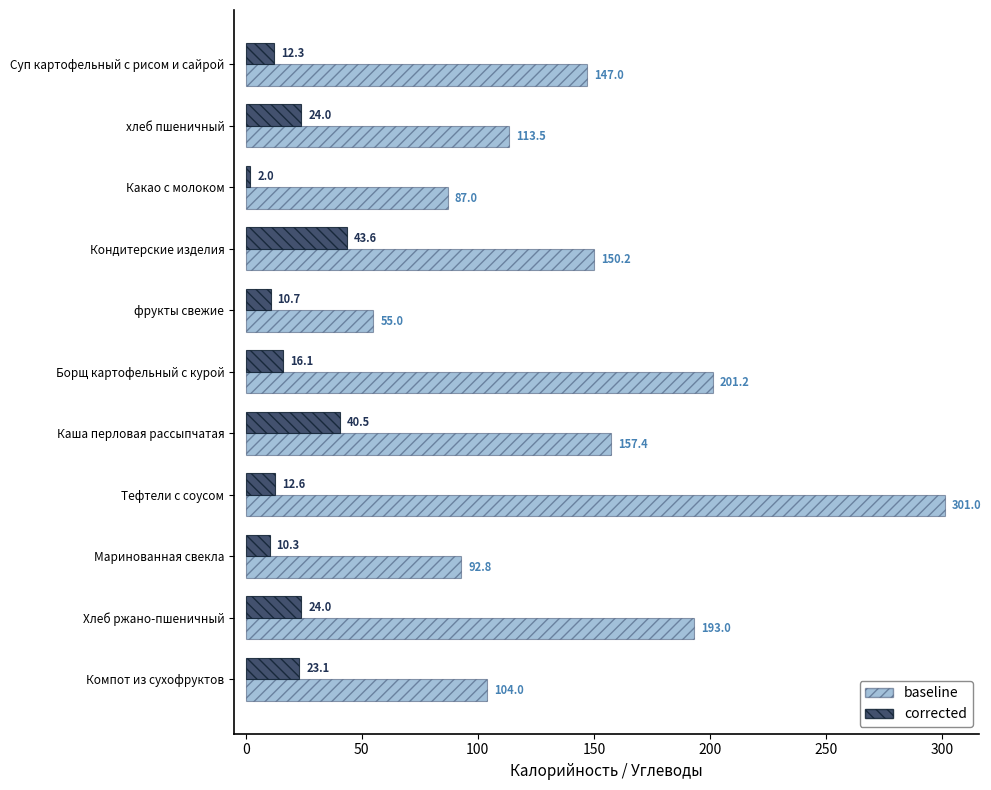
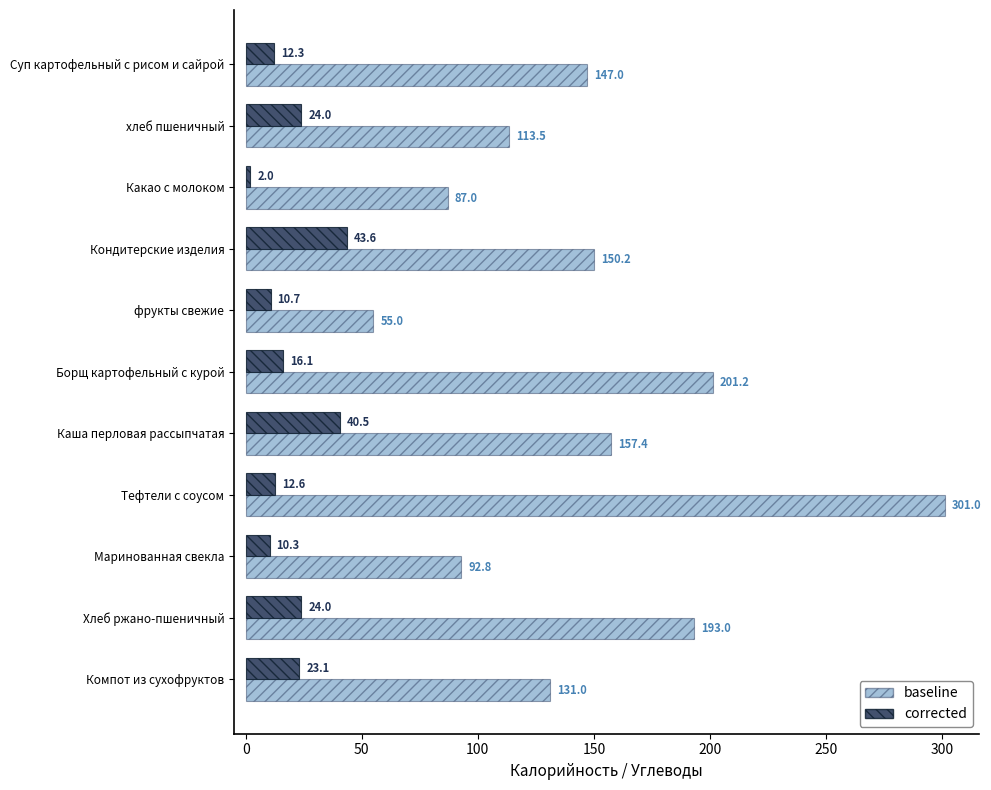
baseline, Компот из сухофруктов: 104.0 -> 131.0
